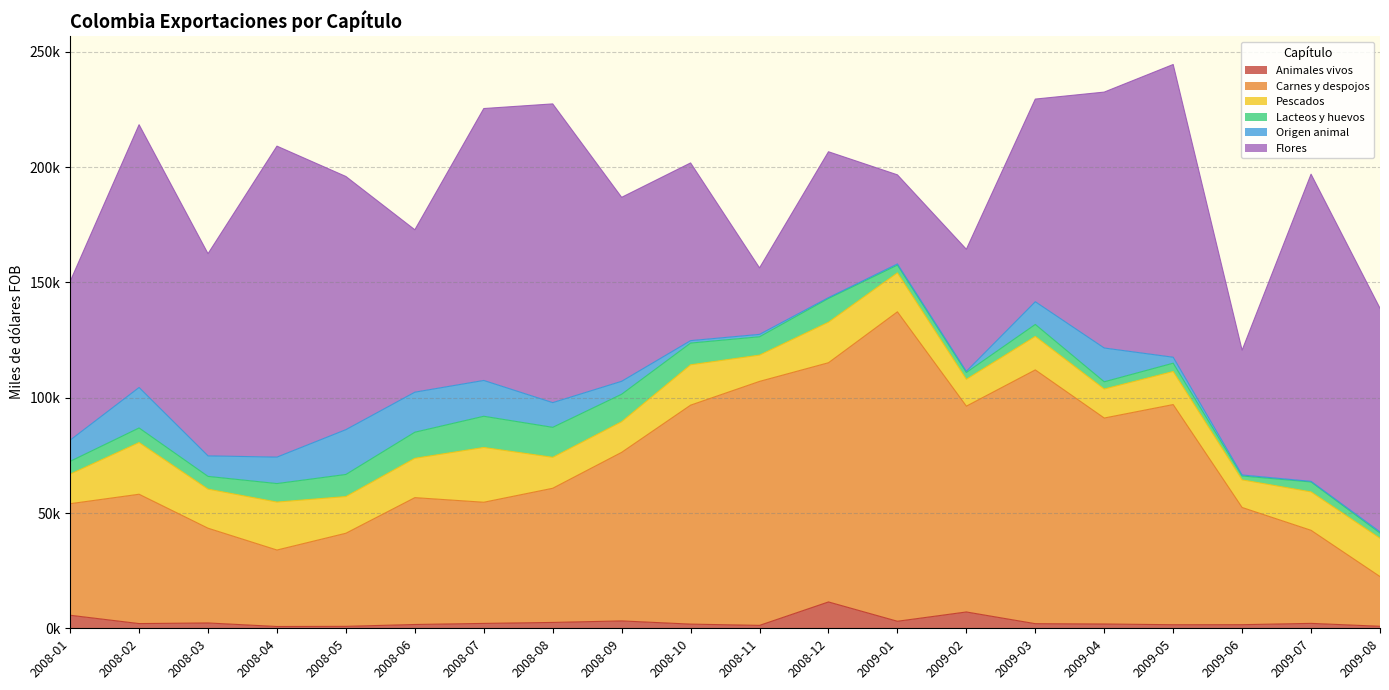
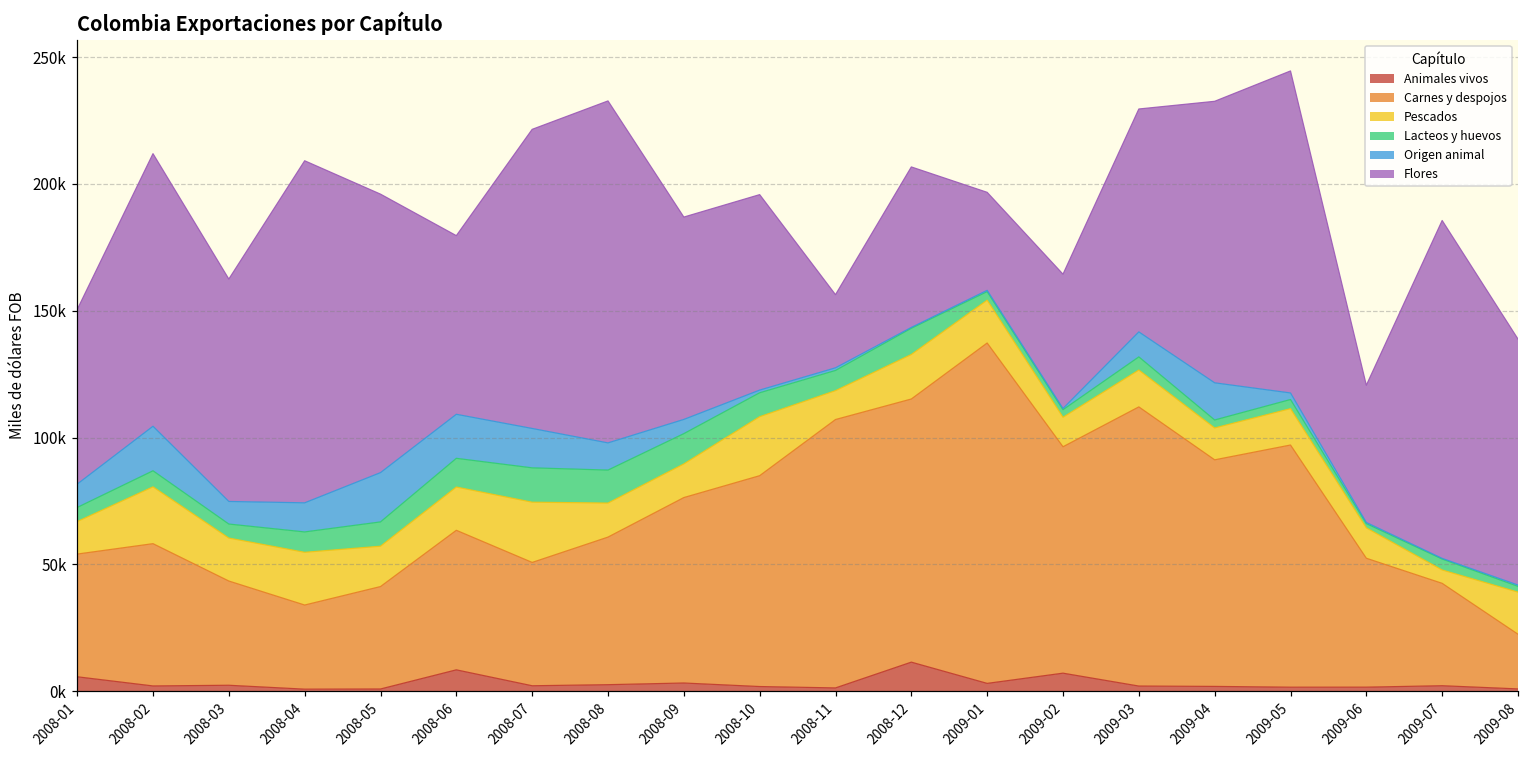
Flores, 2008-02: 114000 -> 107000
Animales vivos, 2008-06: 2000 -> 8000
Carnes y despojos, 2008-07: 53000 -> 49000
Flores, 2008-08: 130000 -> 135000
Carnes y despojos, 2008-10: 95000 -> 83000
Pescados, 2008-10: 17000 -> 23000
Pescados, 2009-07: 17000 -> 5000
